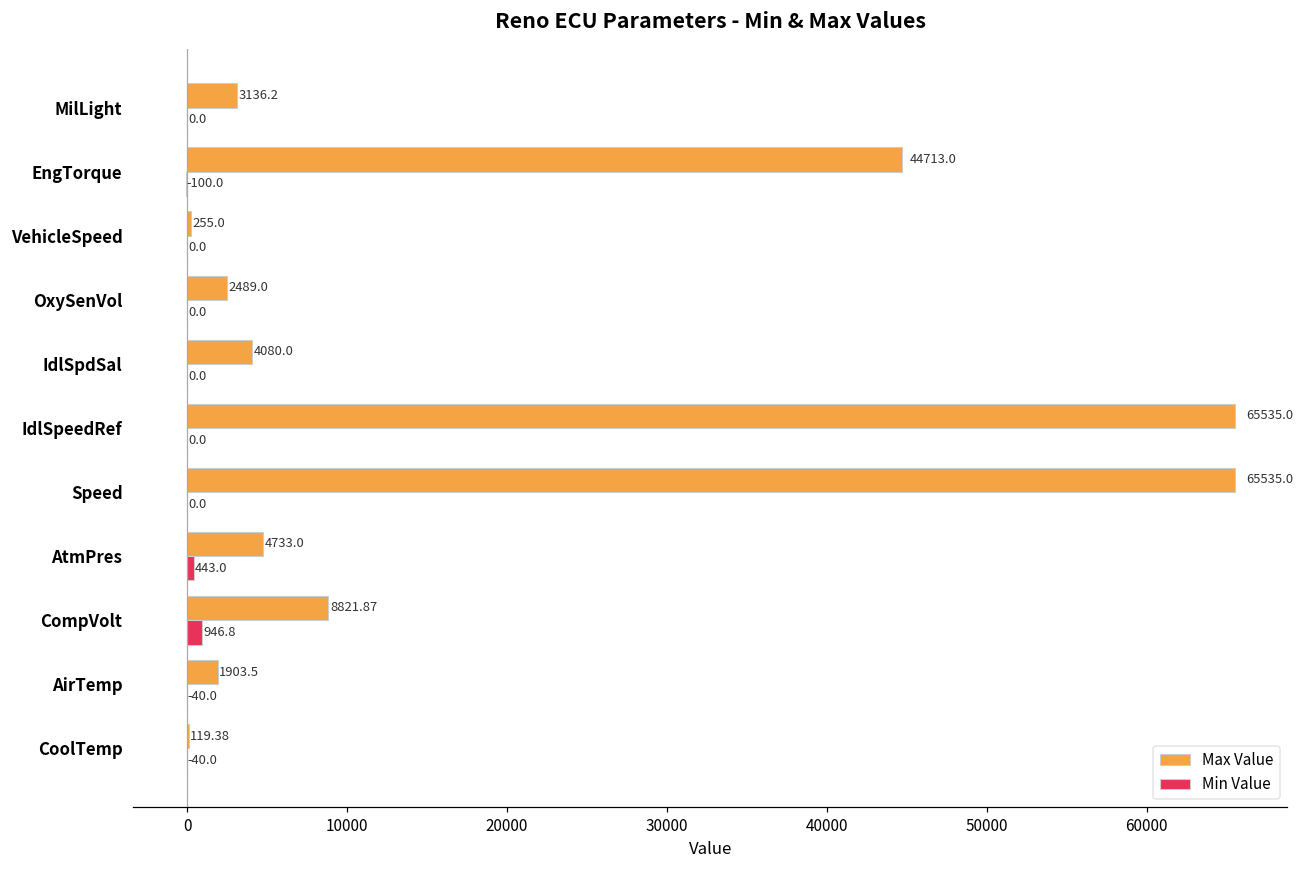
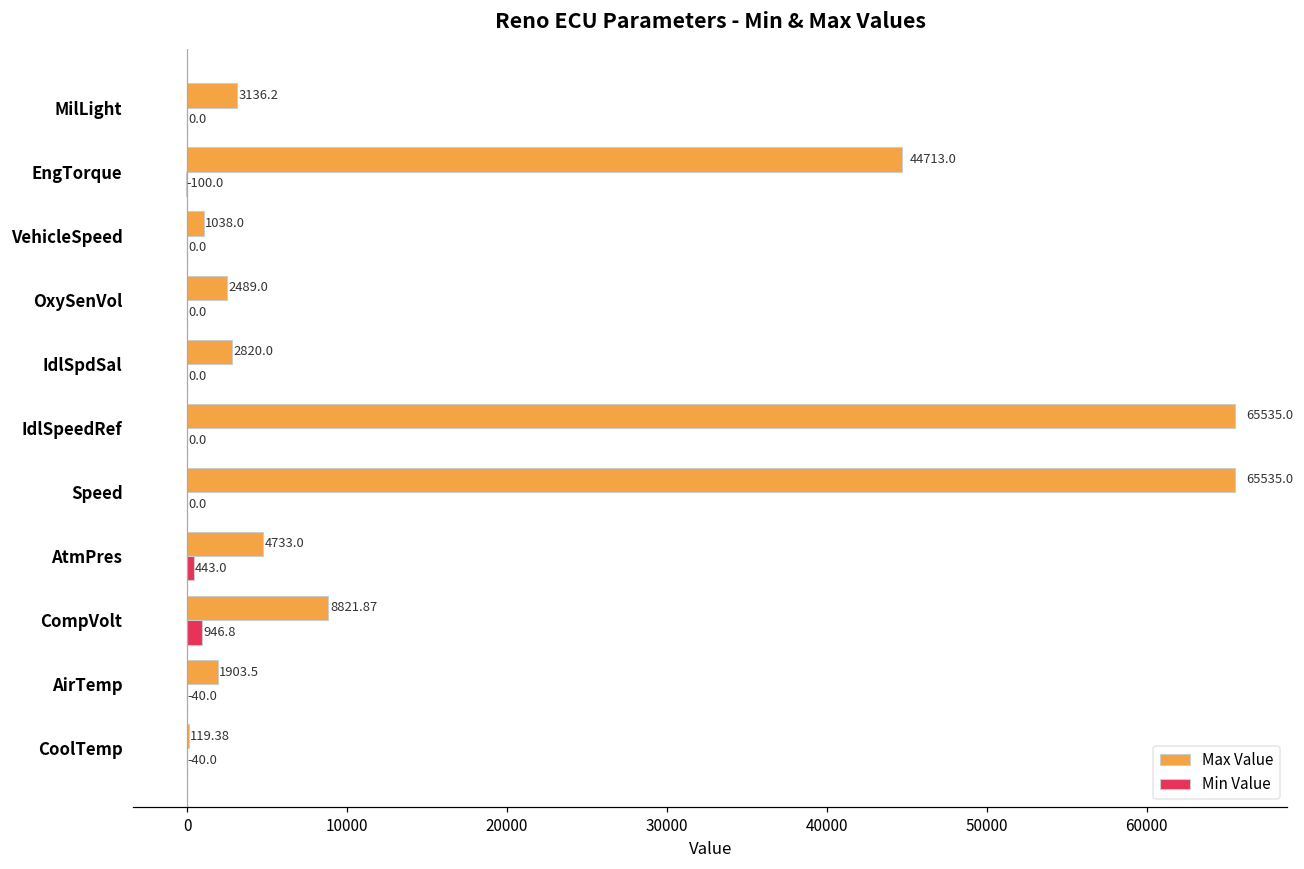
Max Value, VehicleSpeed: 255.0 -> 1038.0
Max Value, IdlSpdSal: 4080.0 -> 2820.0
